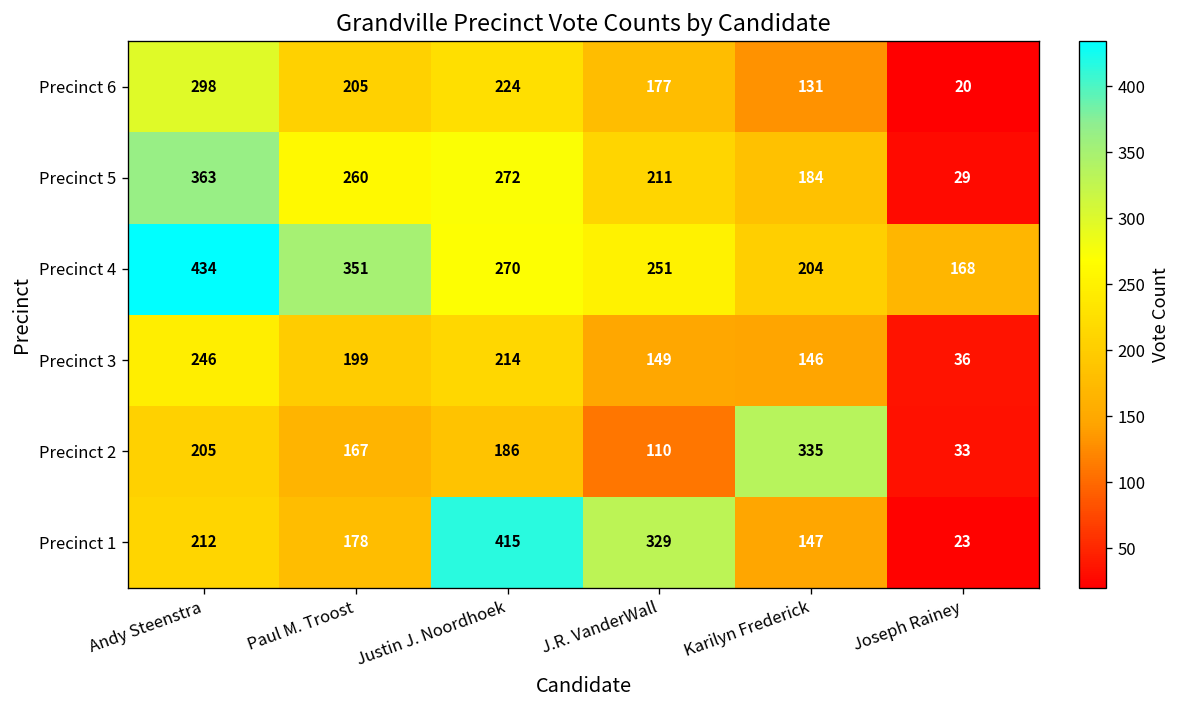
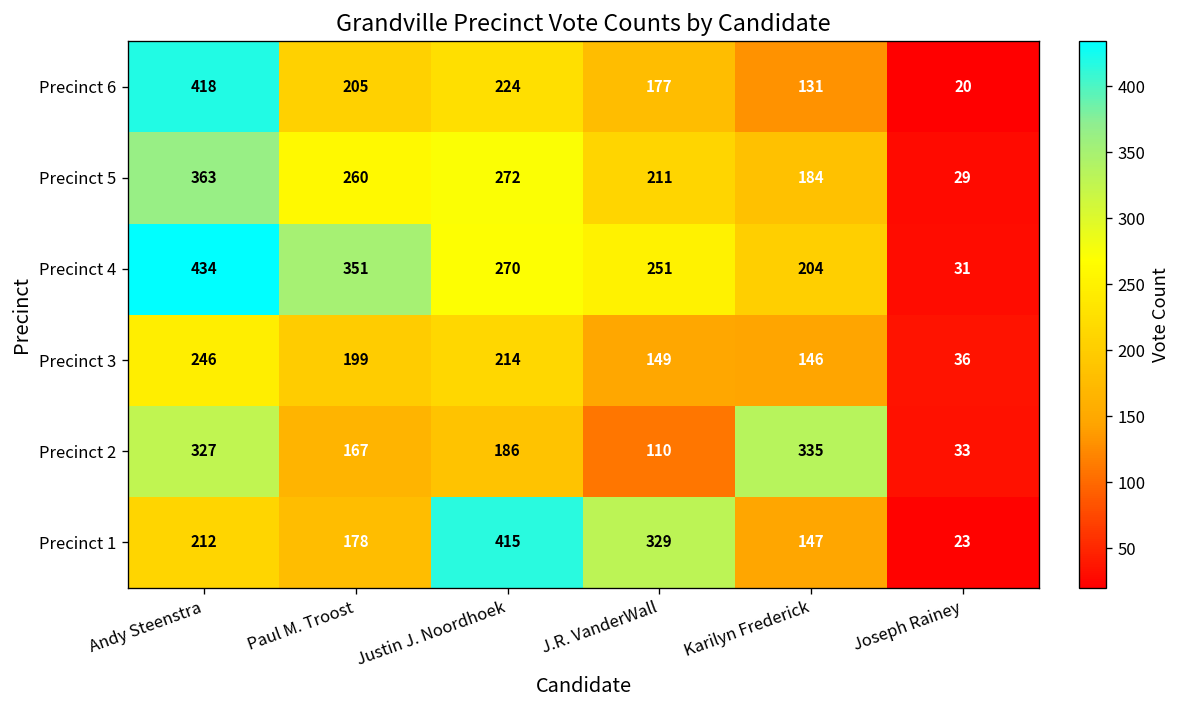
Precinct 6, Andy Steenstra: 298 -> 418
Precinct 4, Joseph Rainey: 168 -> 31
Precinct 2, Andy Steenstra: 205 -> 327
